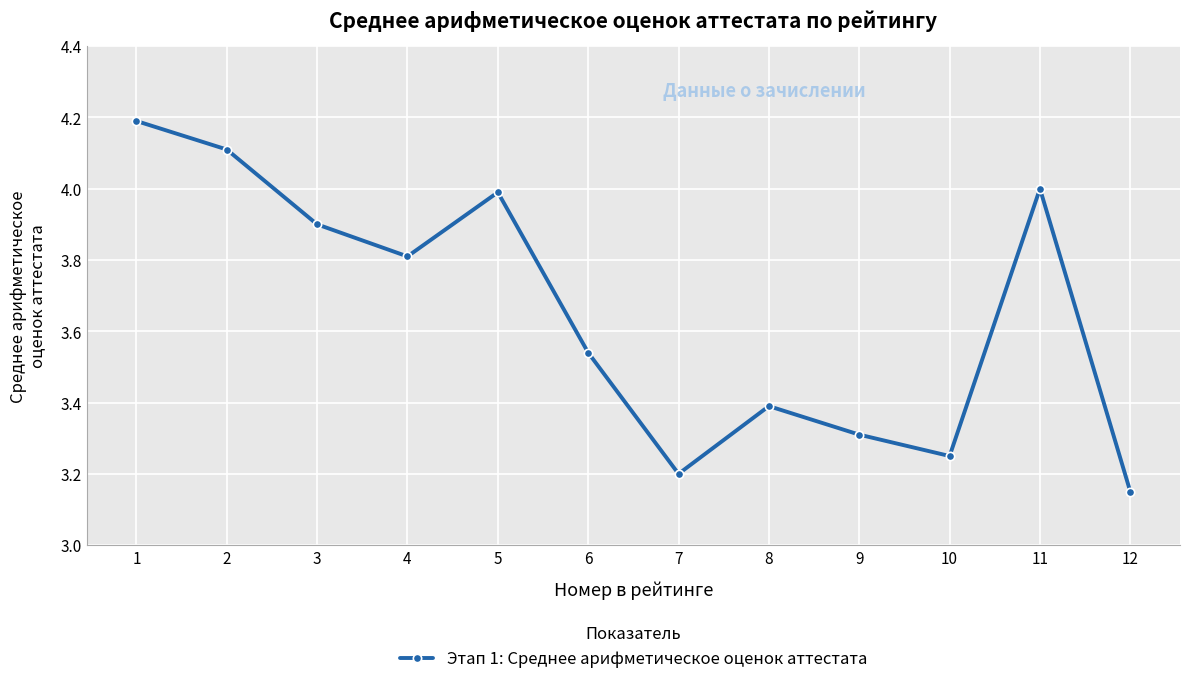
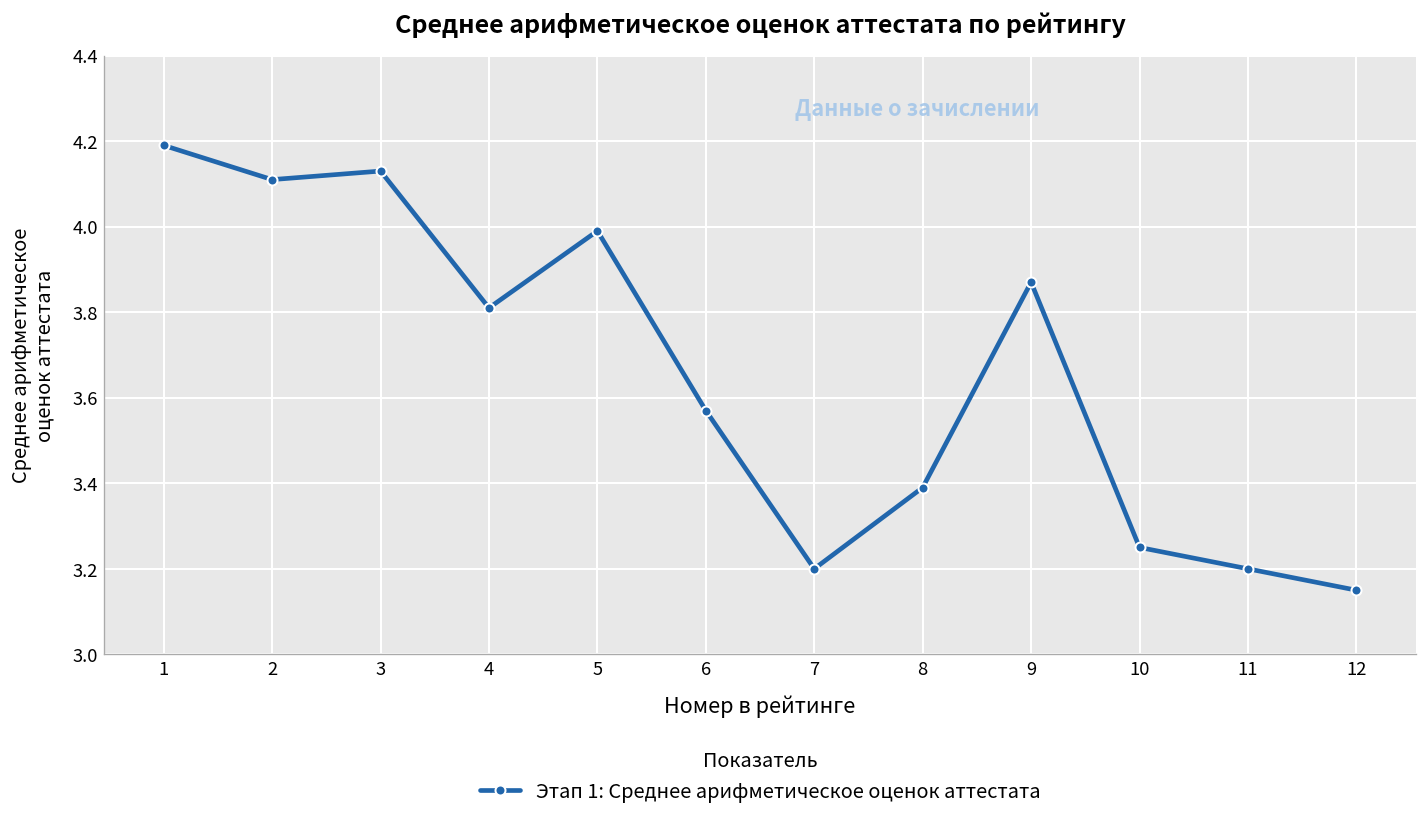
3: 3.90 -> 4.13
6: 3.54 -> 3.57
9: 3.31 -> 3.87
11: 4.0 -> 3.2
